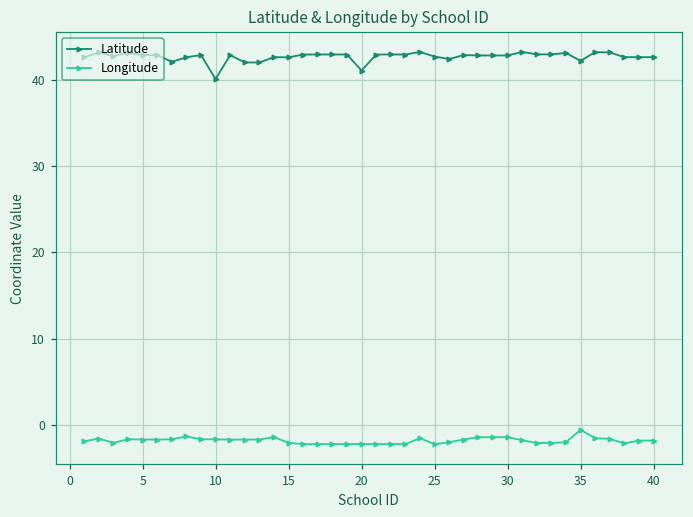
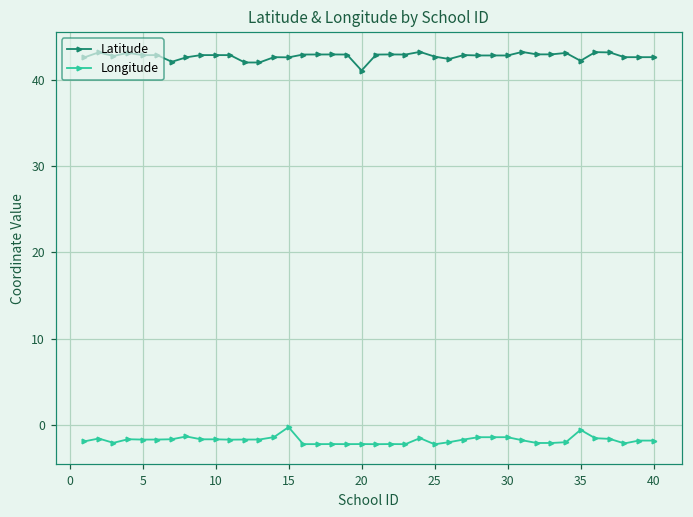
Latitude, 10: 40 -> 43
Longitude, 15: -2 -> 0
